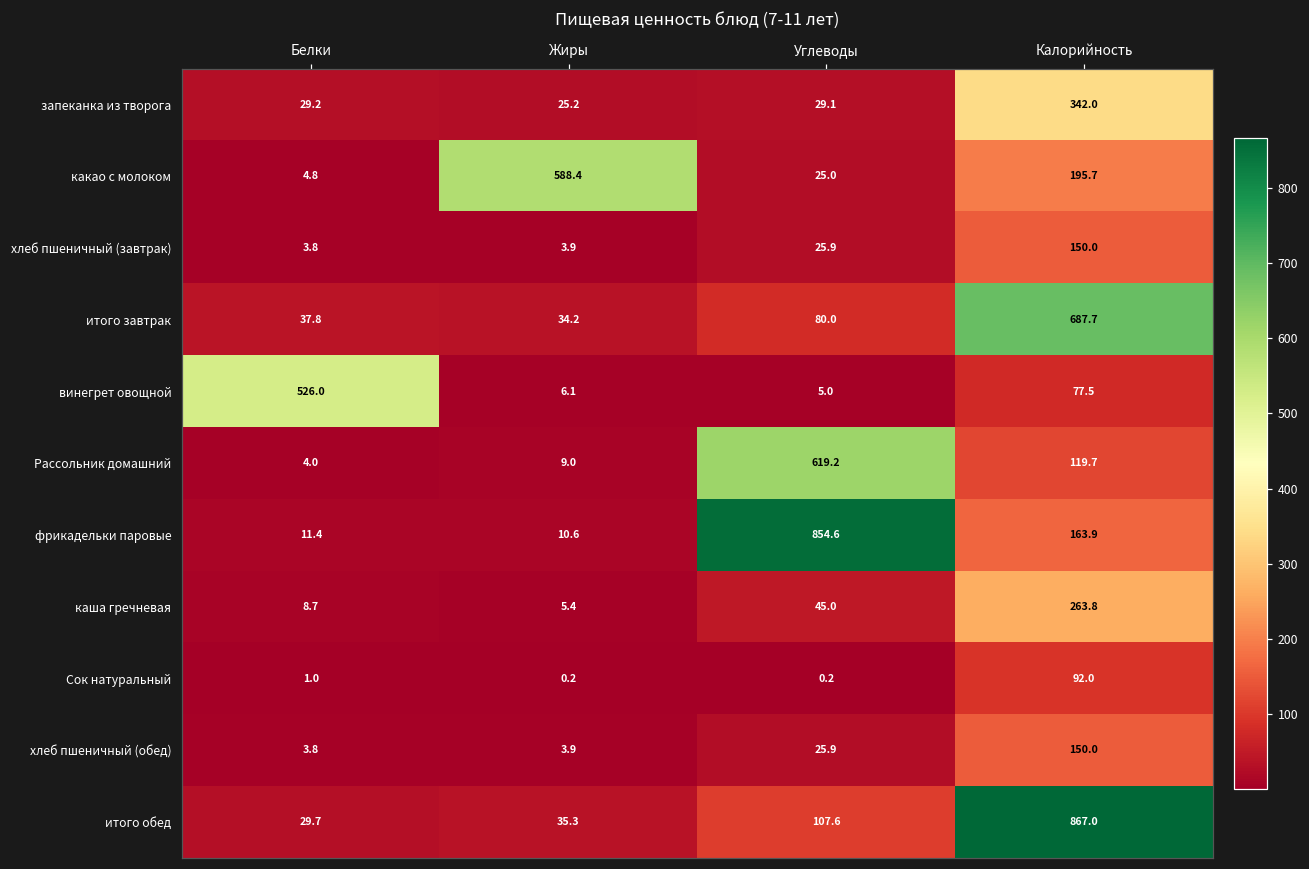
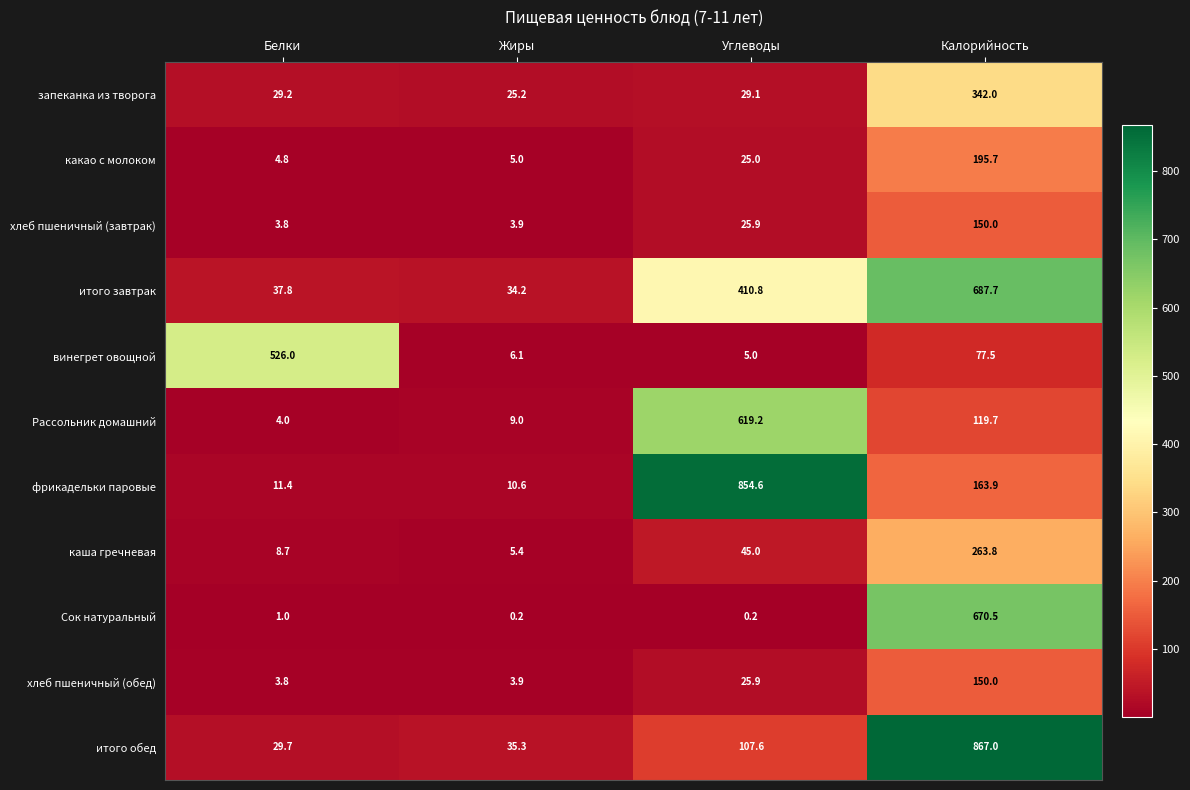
какао с молоком, Жиры: 588.4 -> 5.0
итого завтрак, Углеводы: 80.0 -> 410.8
Сок натуральный, Калорийность: 92.0 -> 670.5
